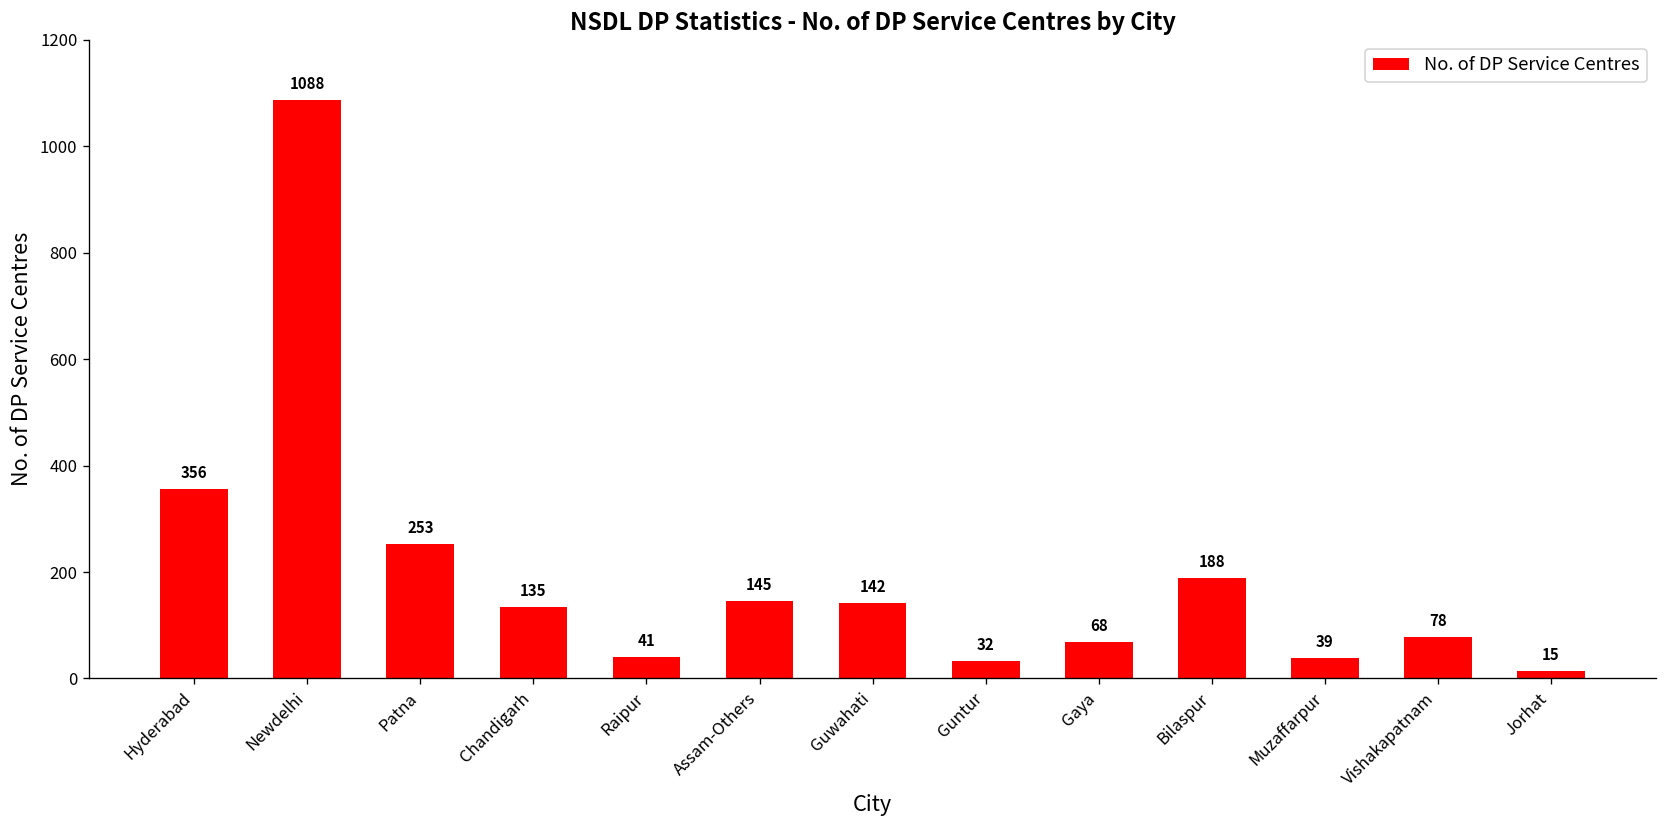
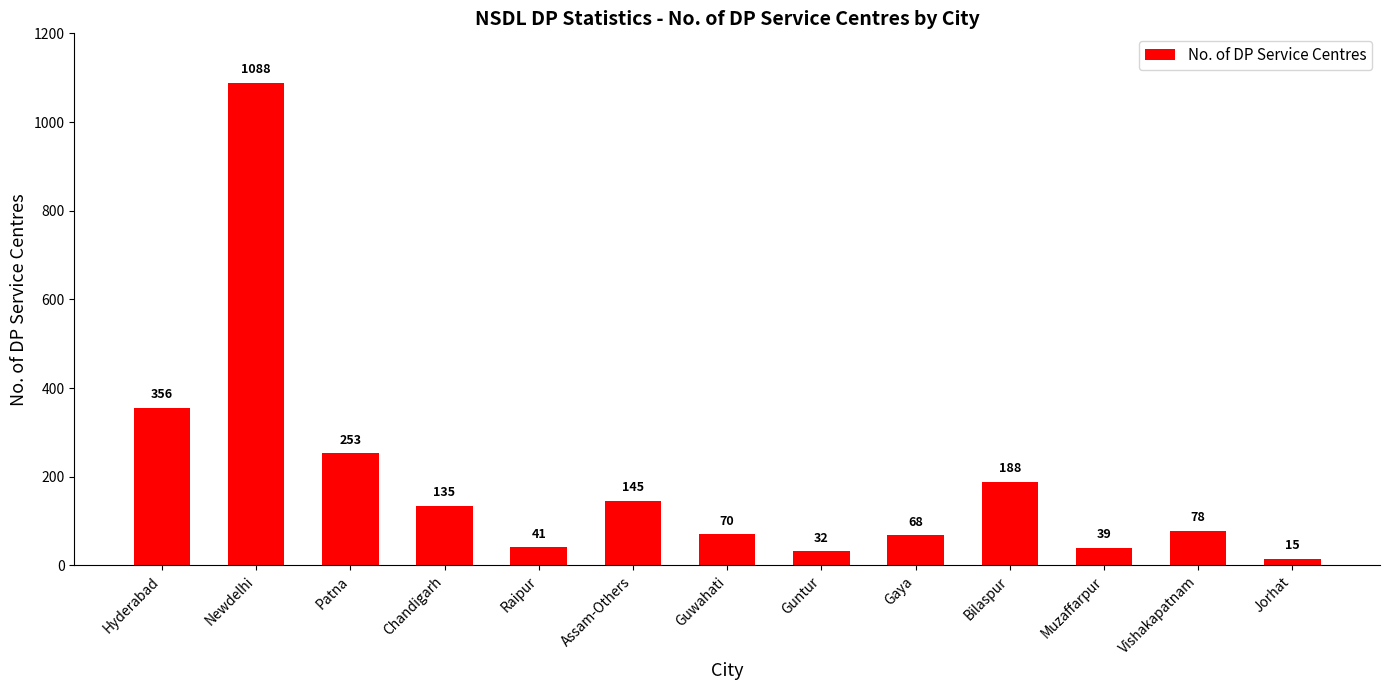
Guwahati: 142 -> 70
